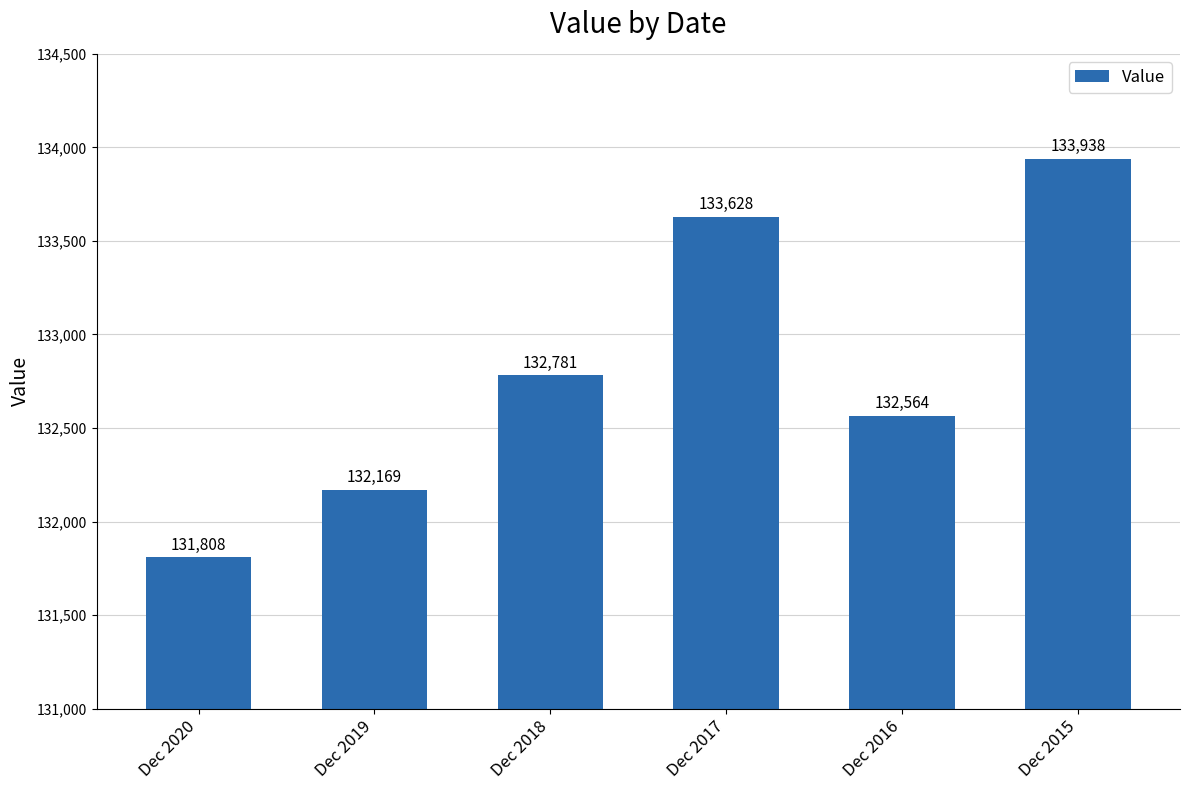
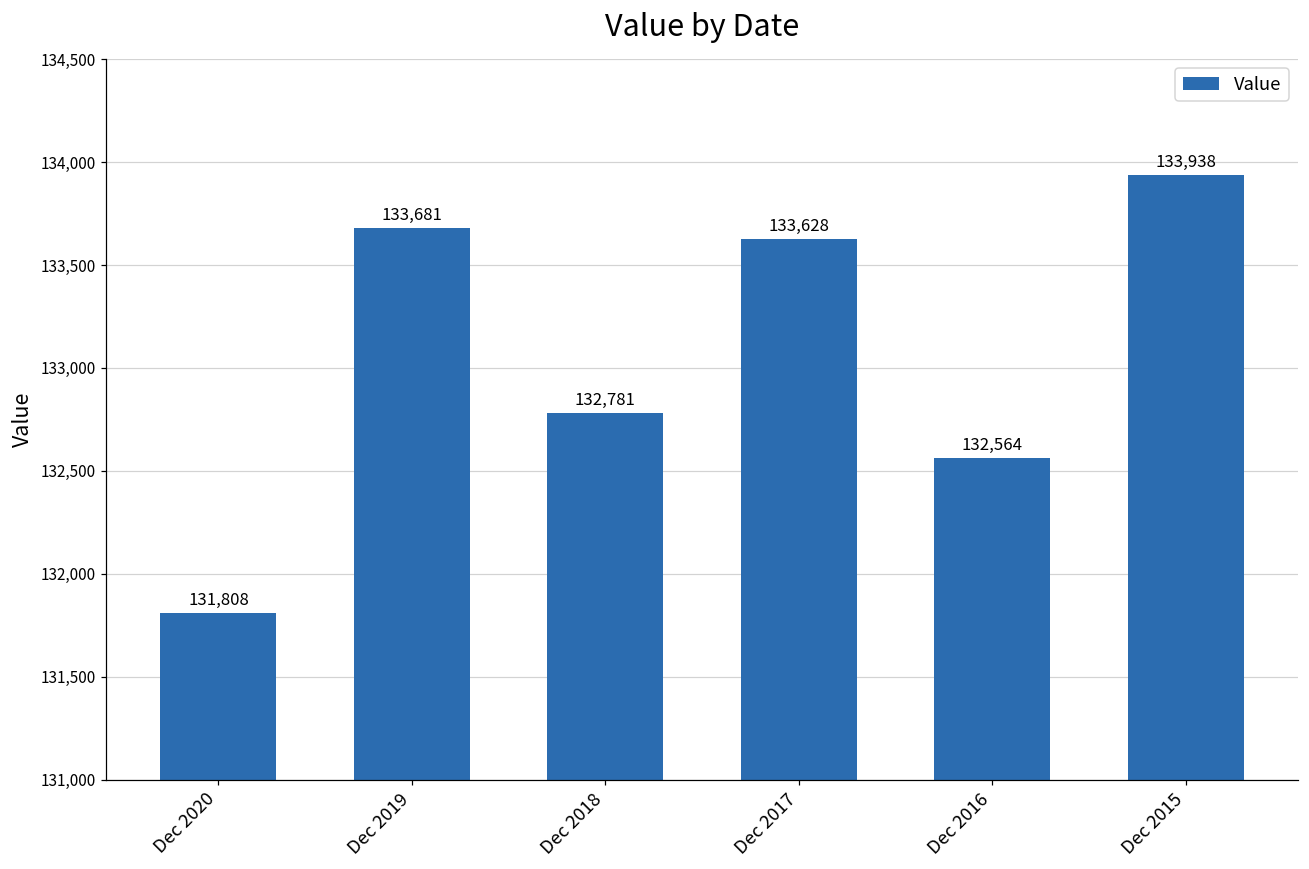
Dec 2019: 132,169 -> 133,681
